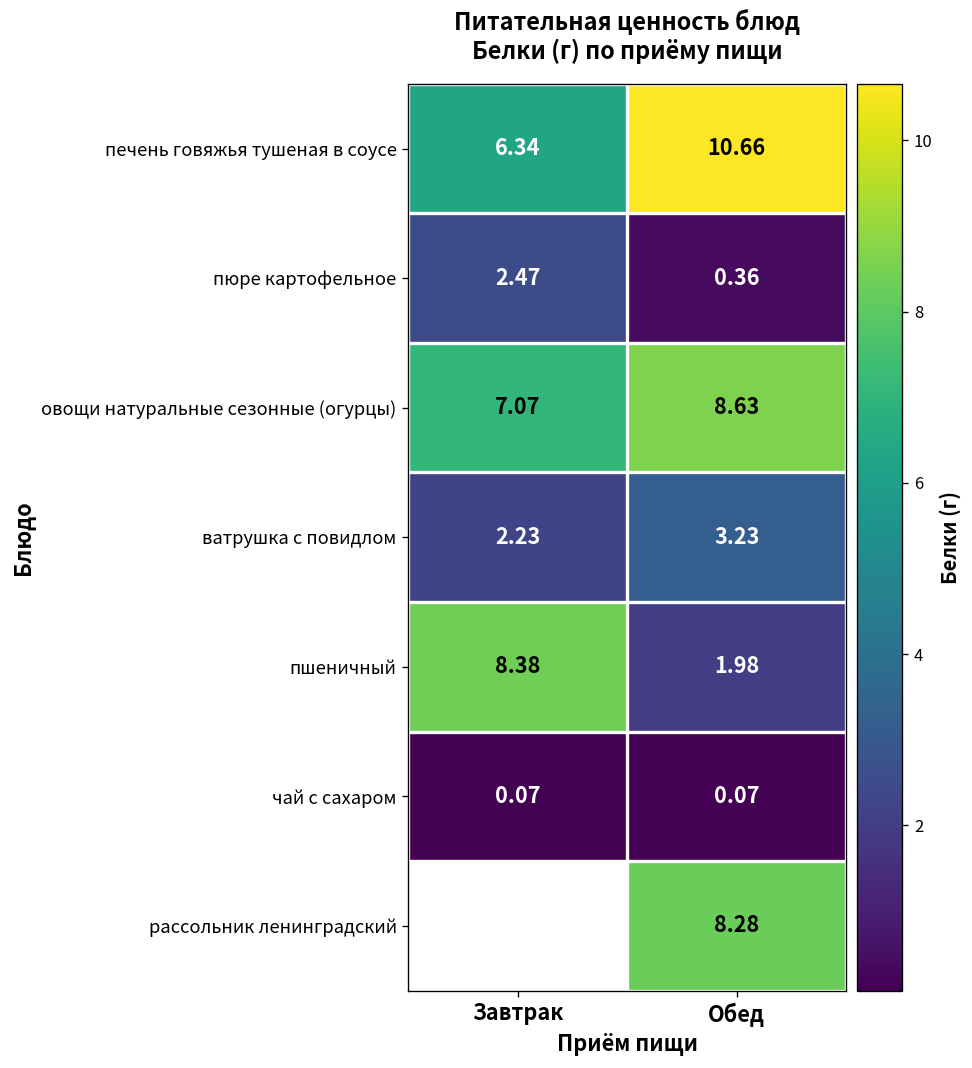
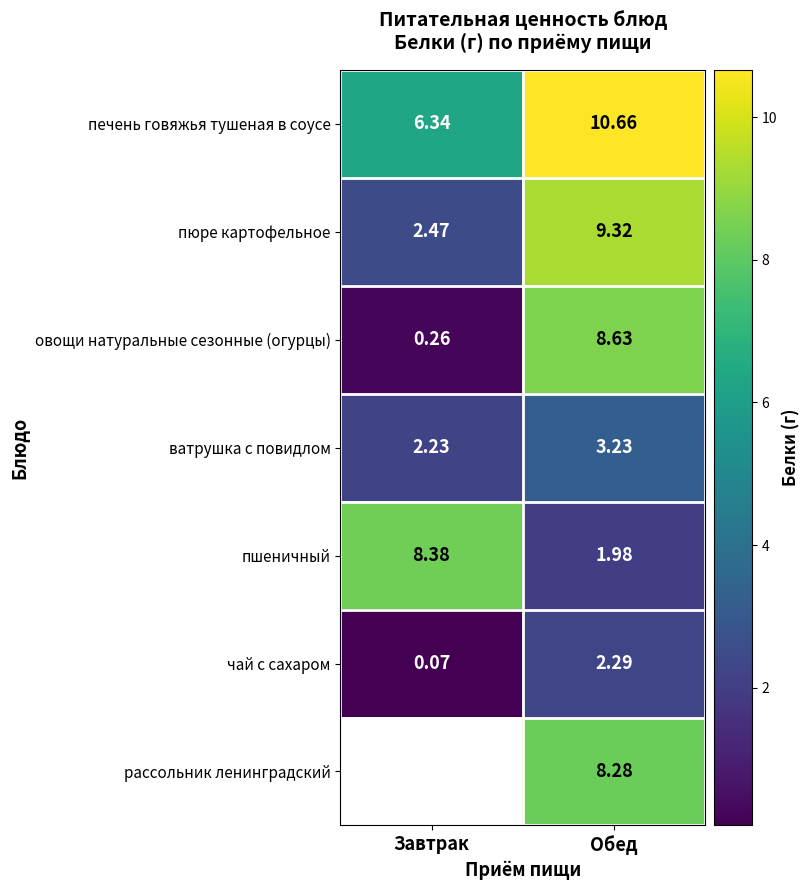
пюре картофельное, Обед: 0.36 -> 9.32
овощи натуральные сезонные (огурцы), Завтрак: 7.07 -> 0.26
чай с сахаром, Обед: 0.07 -> 2.29
